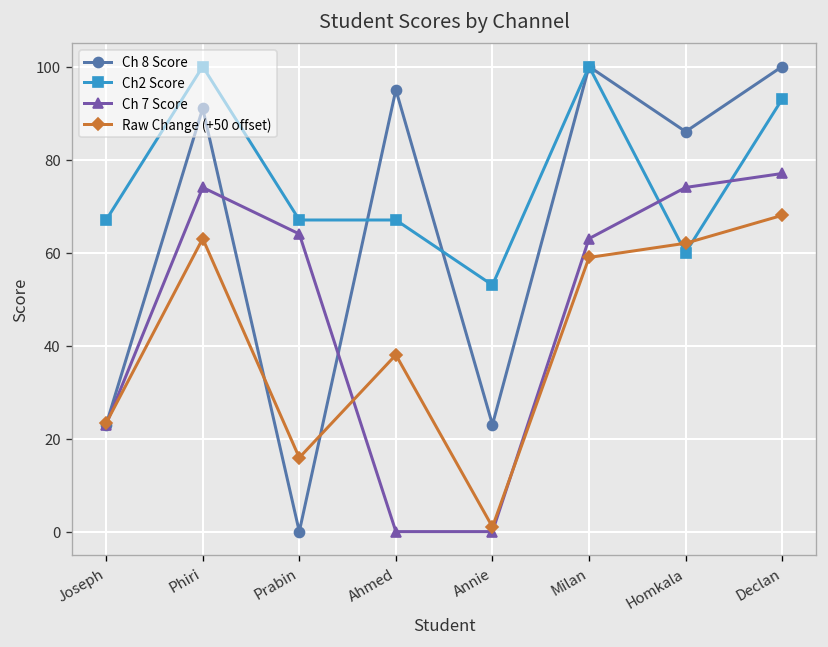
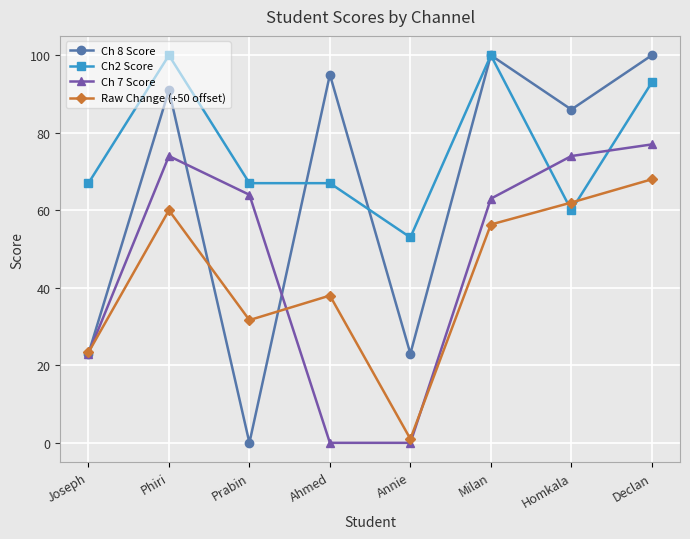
Raw Change (+50 offset), Phiri: 63 -> 60
Raw Change (+50 offset), Prabin: 16 -> 32
Raw Change (+50 offset), Milan: 59 -> 56
